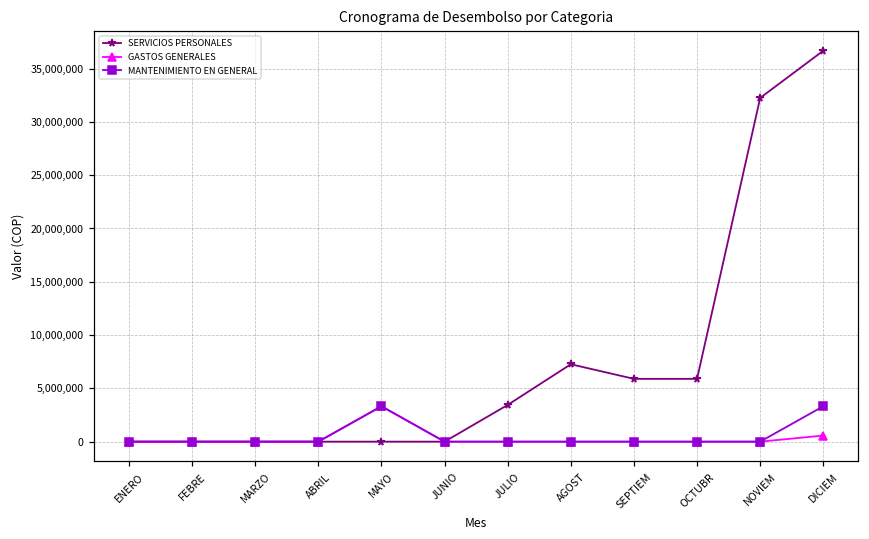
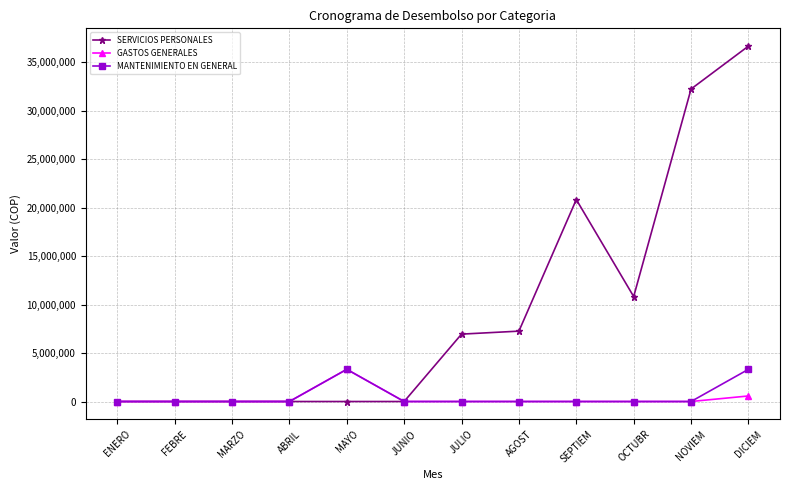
SERVICIOS PERSONALES, JULIO: 3,000,000 -> 7,000,000
SERVICIOS PERSONALES, SEPTIEM: 6,000,000 -> 21,000,000
SERVICIOS PERSONALES, OCTUBR: 6,000,000 -> 11,000,000
